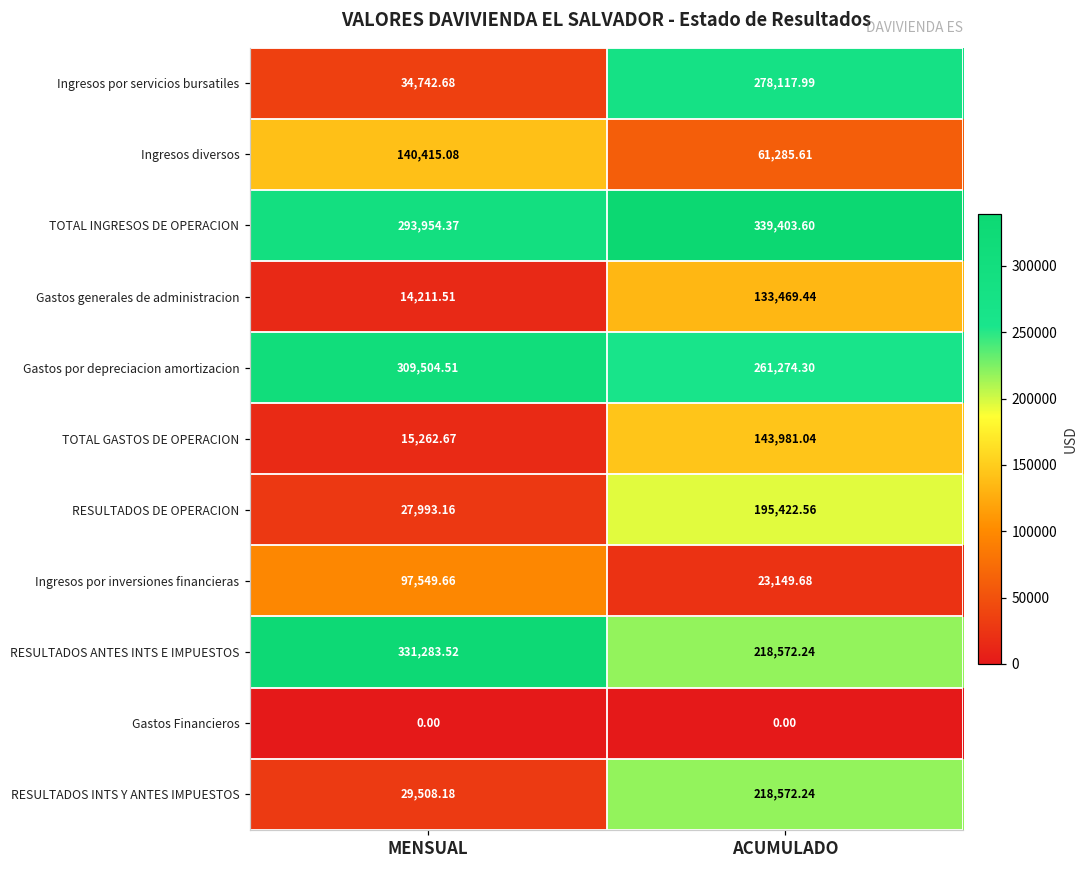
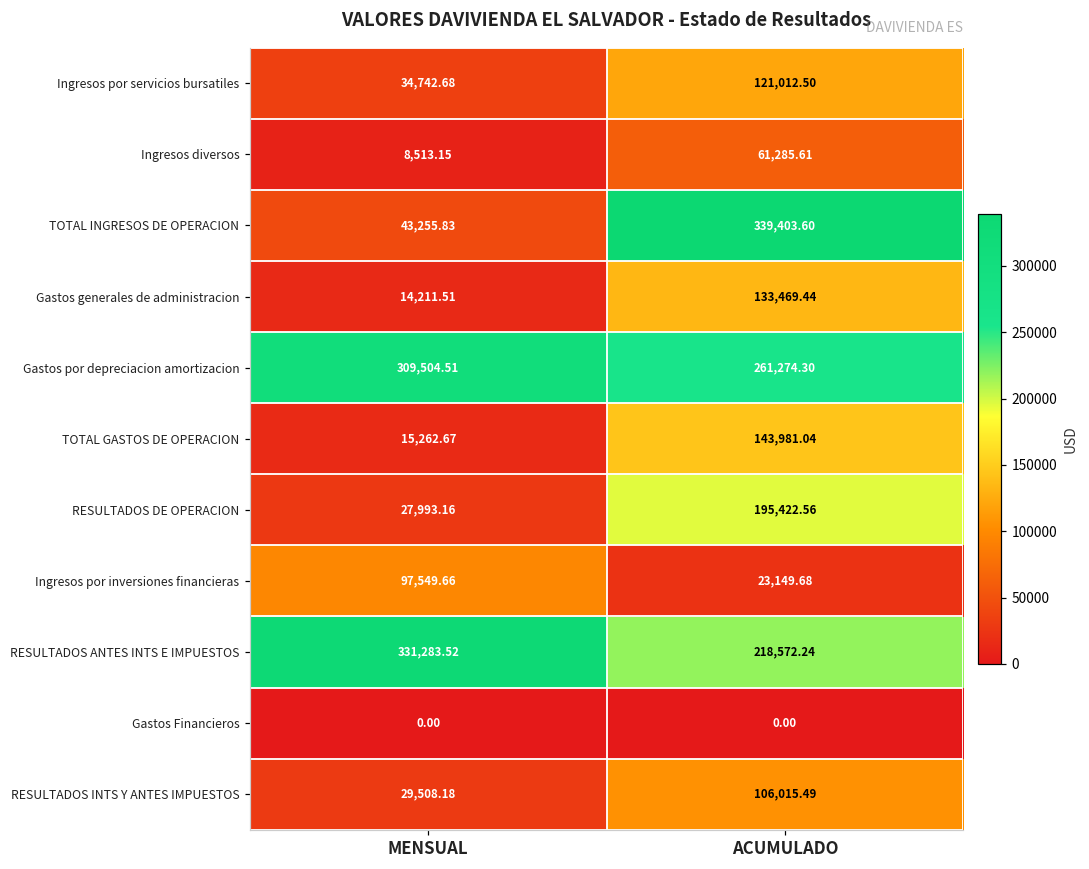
Ingresos por servicios bursatiles, ACUMULADO: 278,117.99 -> 121,012.50
Ingresos diversos, MENSUAL: 140,415.08 -> 8,513.15
TOTAL INGRESOS DE OPERACION, MENSUAL: 293,954.37 -> 43,255.83
RESULTADOS INTS Y ANTES IMPUESTOS, ACUMULADO: 218,572.24 -> 106,015.49
